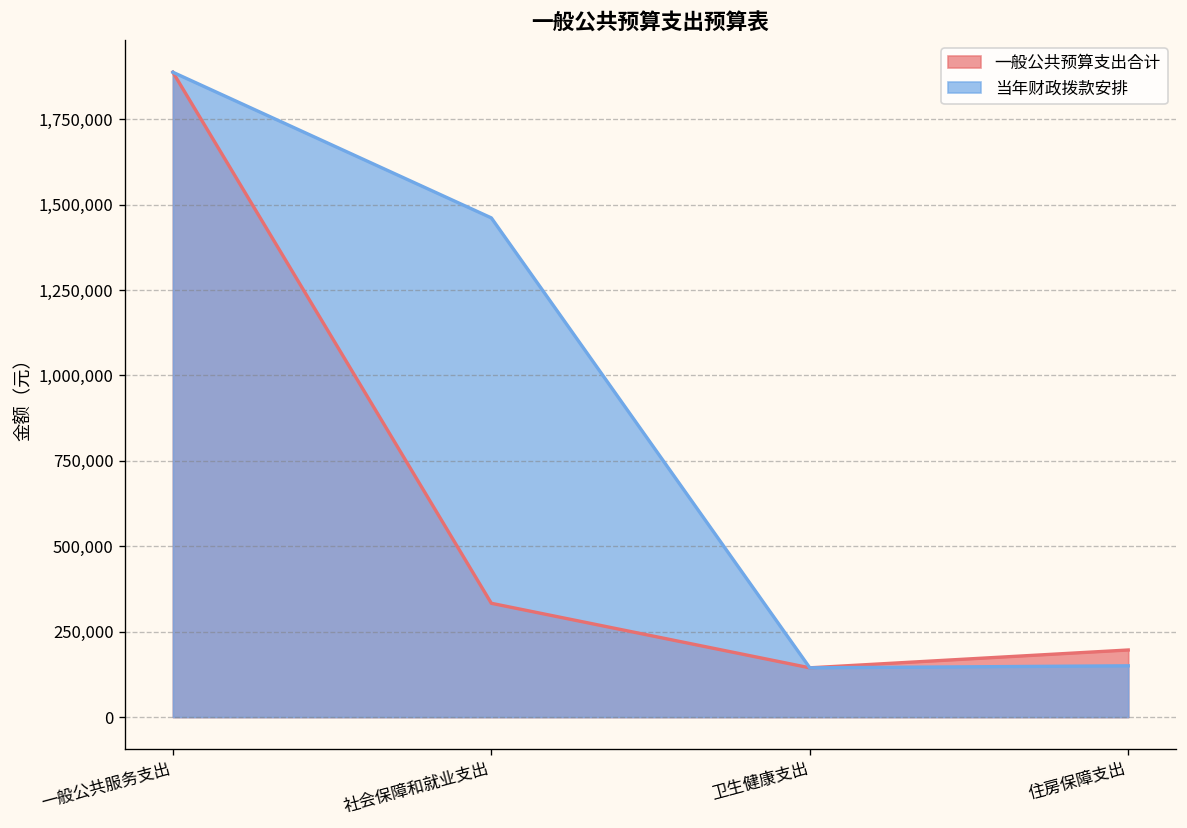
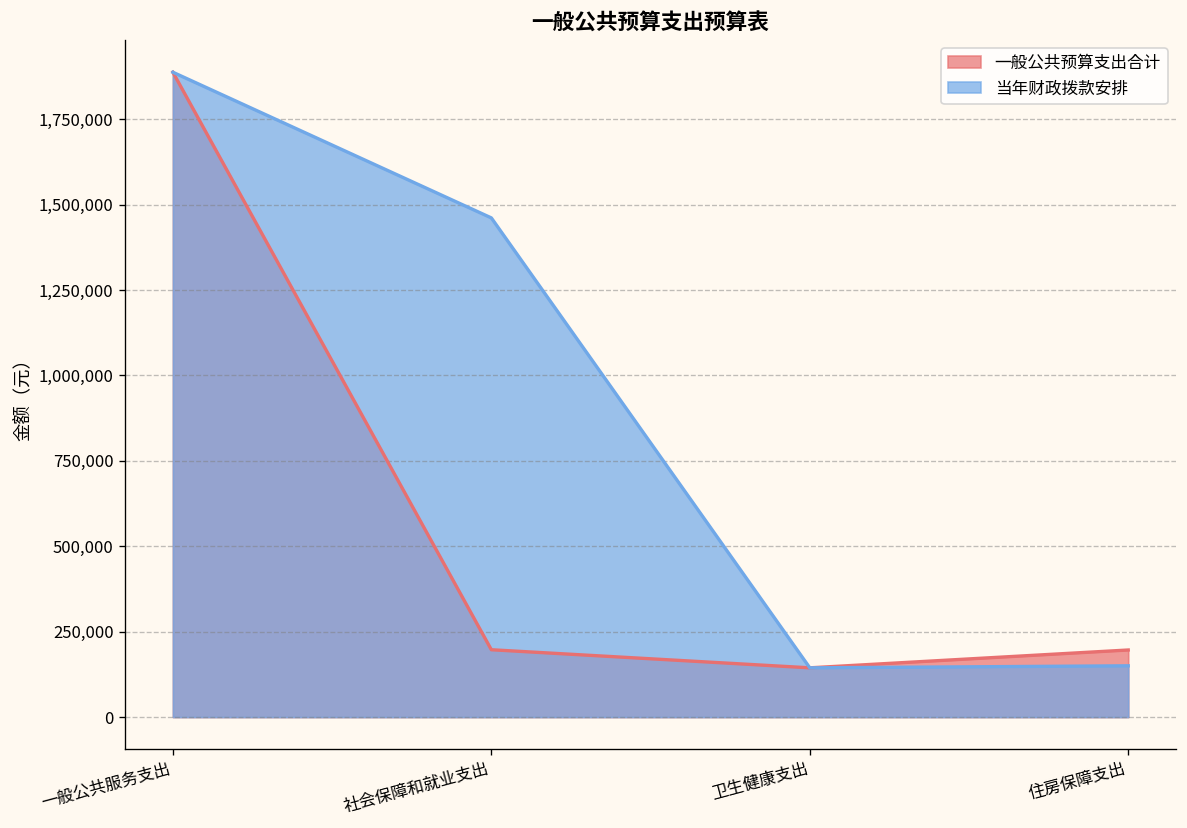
一般公共预算支出合计, 社会保障和就业支出: 330,000 -> 200,000
